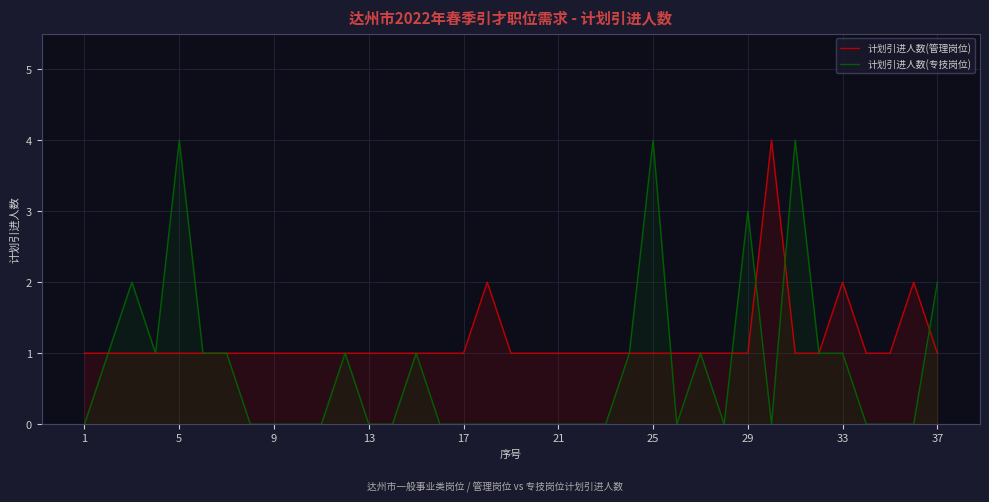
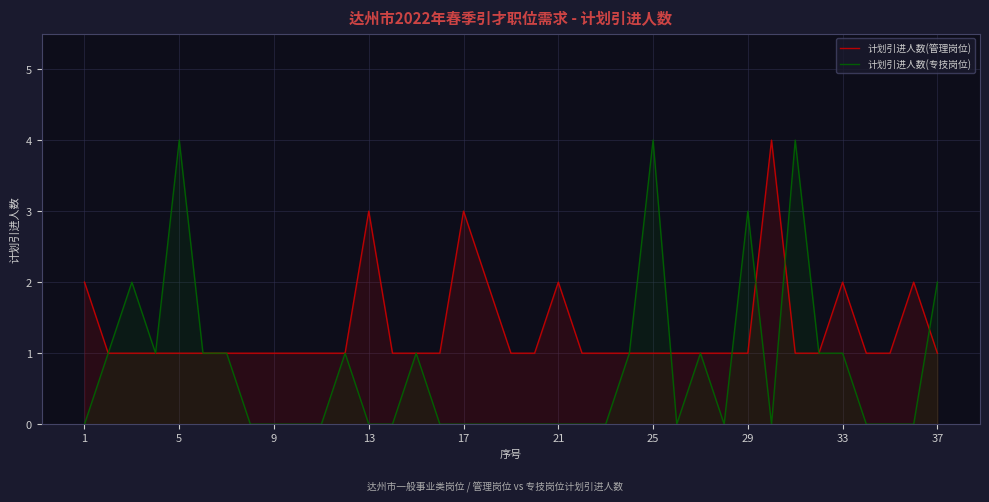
计划引进人数(管理岗位), 1: 1 -> 2
计划引进人数(管理岗位), 13: 1 -> 3
计划引进人数(管理岗位), 17: 1 -> 3
计划引进人数(管理岗位), 21: 1 -> 2
